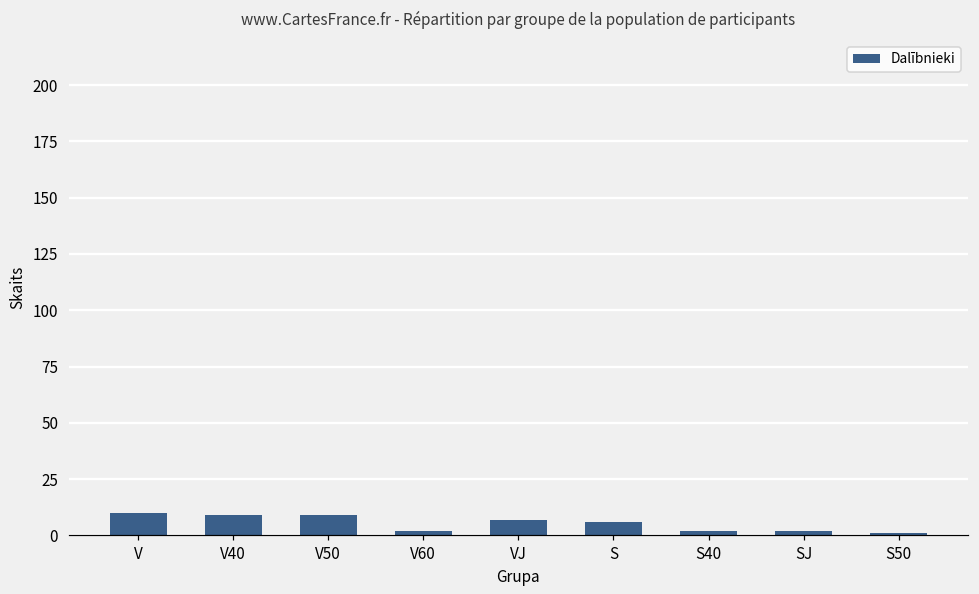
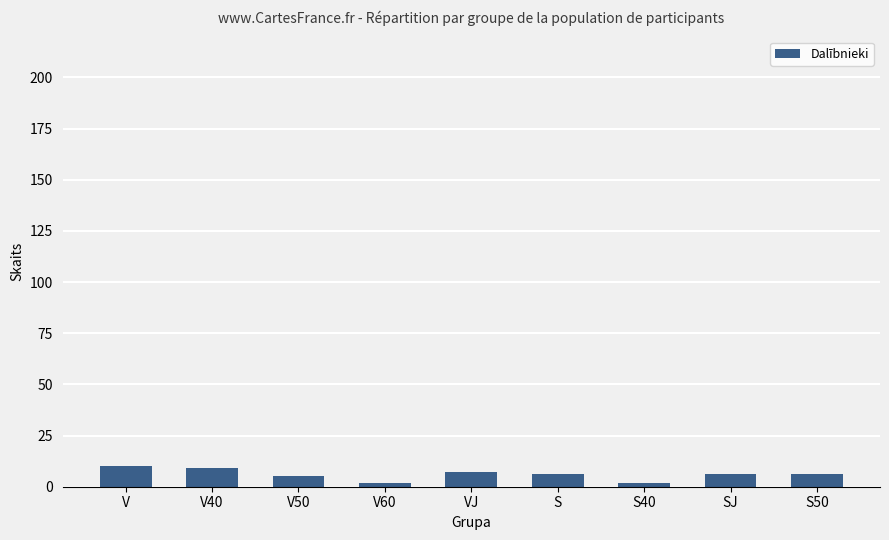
V50: 9 -> 5
SJ: 2 -> 6
S50: 1 -> 6
